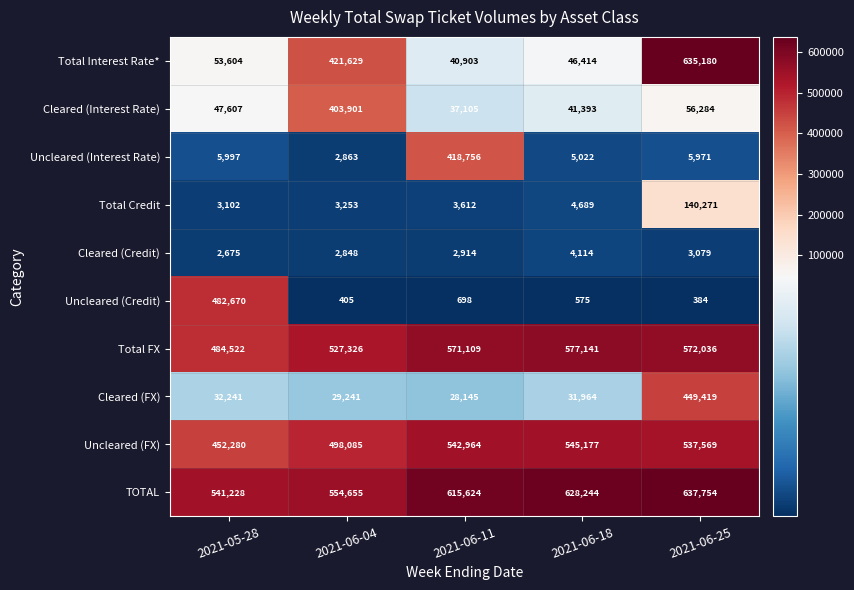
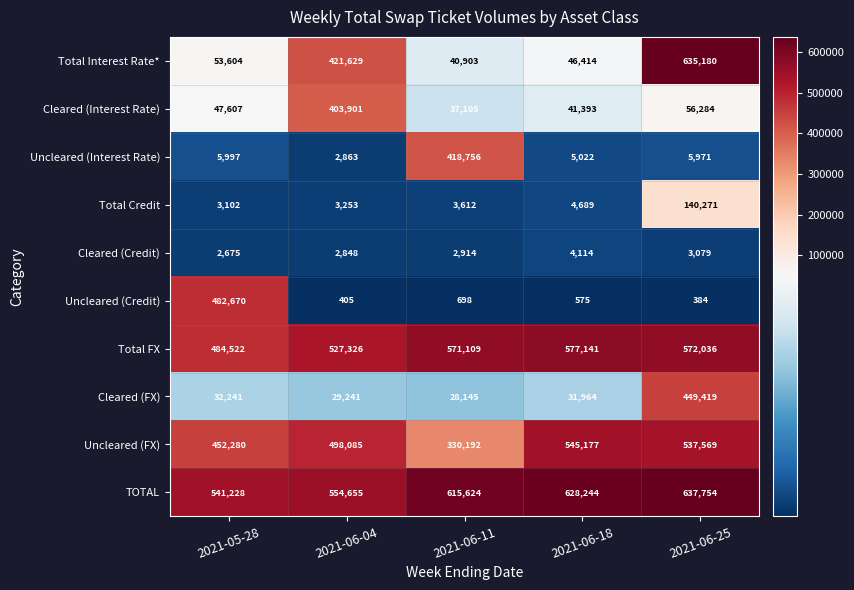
Uncleared (FX), 2021-06-11: 542,964 -> 330,192
